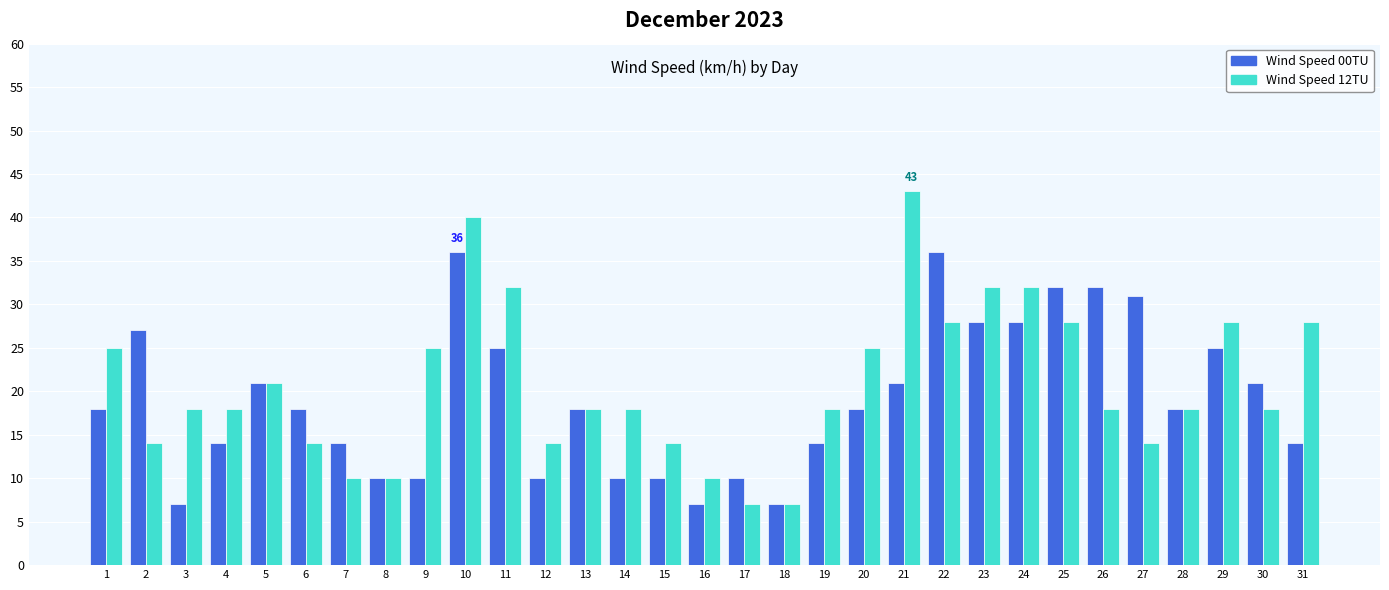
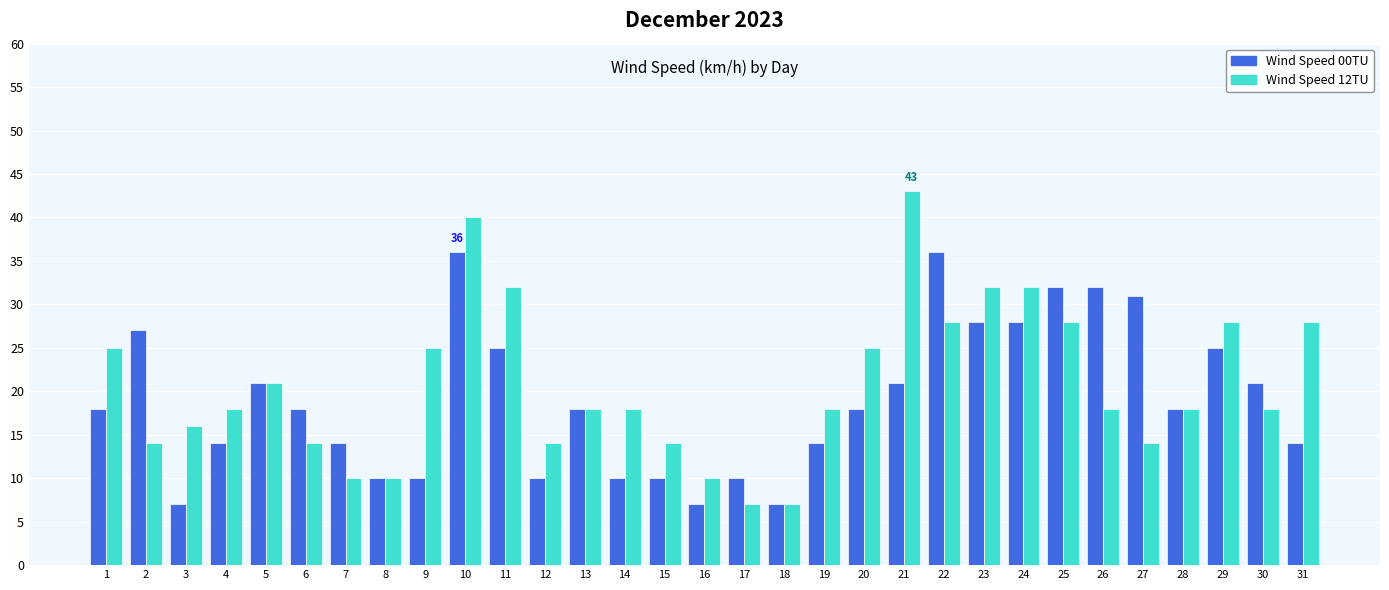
Wind Speed 12TU, 3: 18 -> 16
